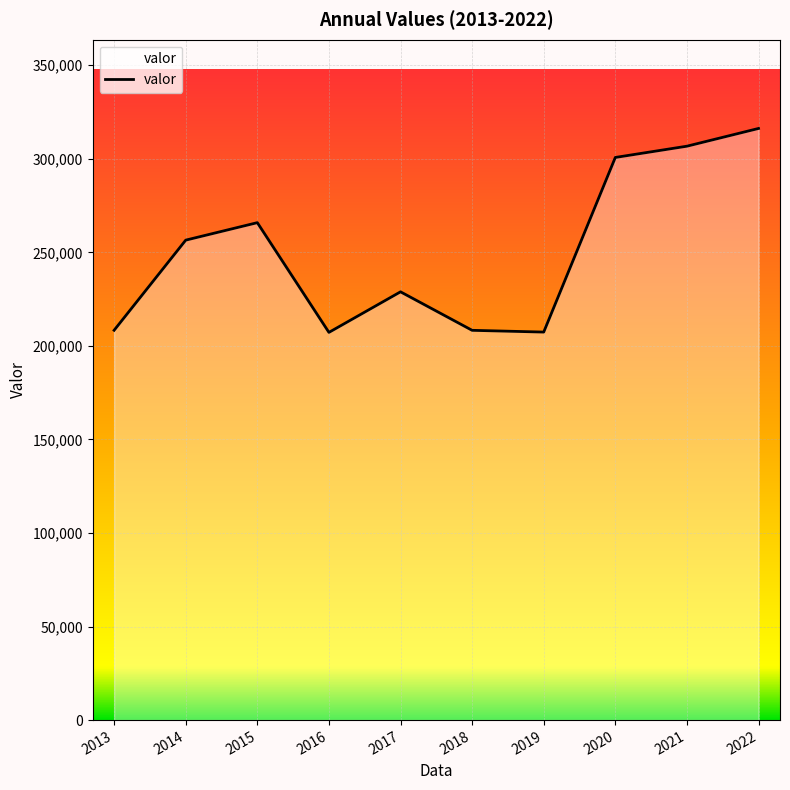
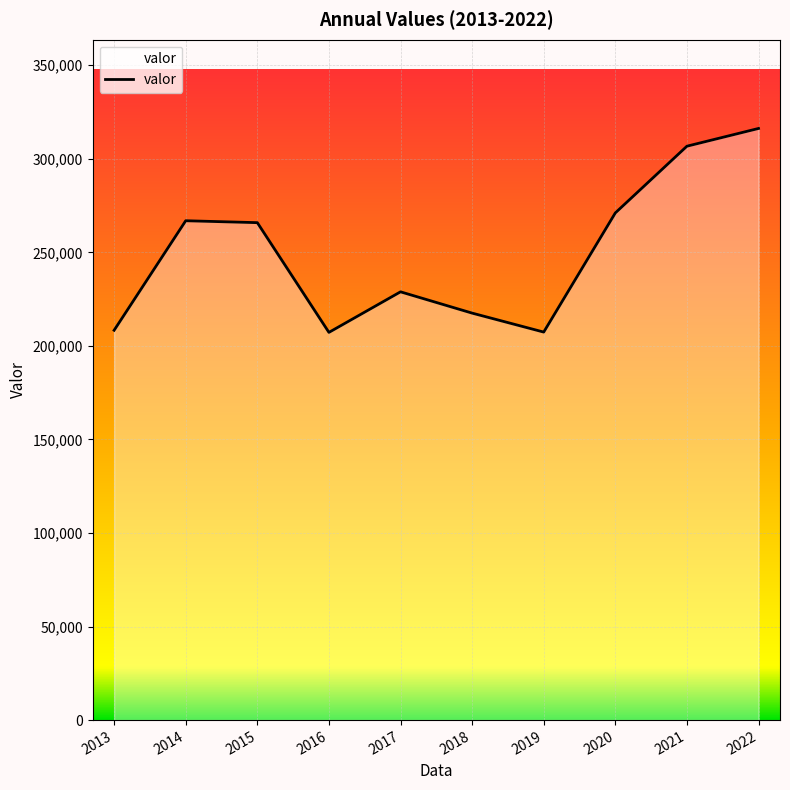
2014: 257,000 -> 267,000
2018: 208,000 -> 218,000
2020: 301,000 -> 271,000
